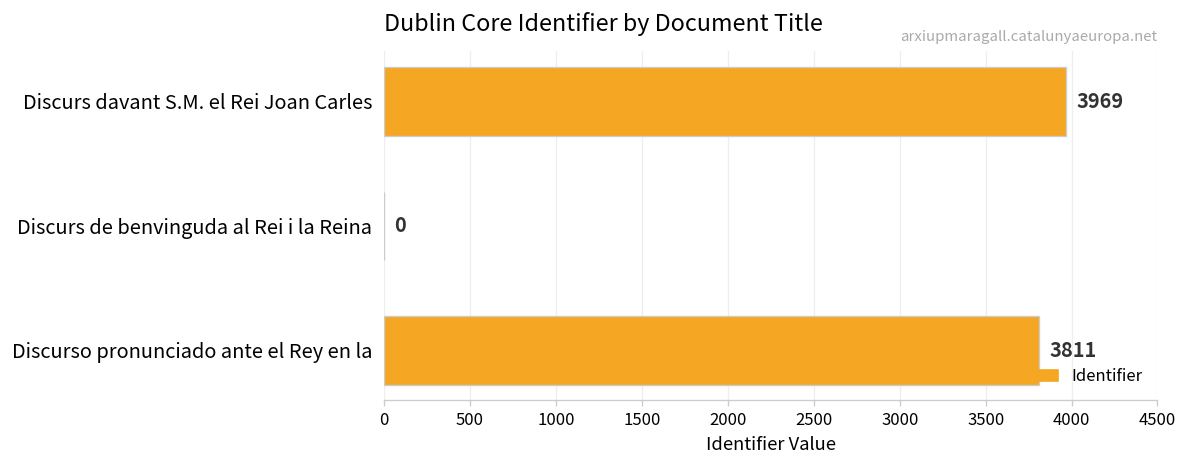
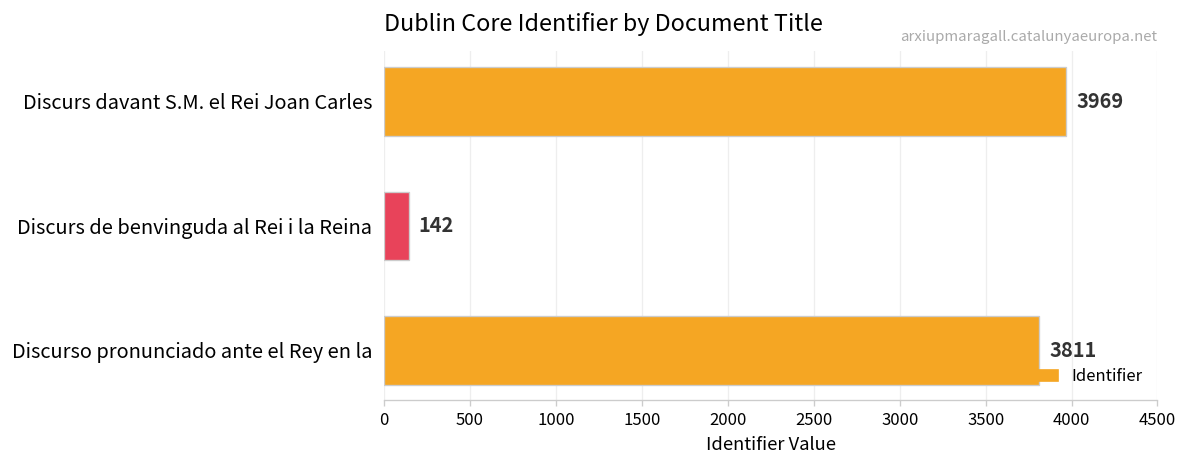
Discurs de benvinguda al Rei i la Reina: 0 -> 142
